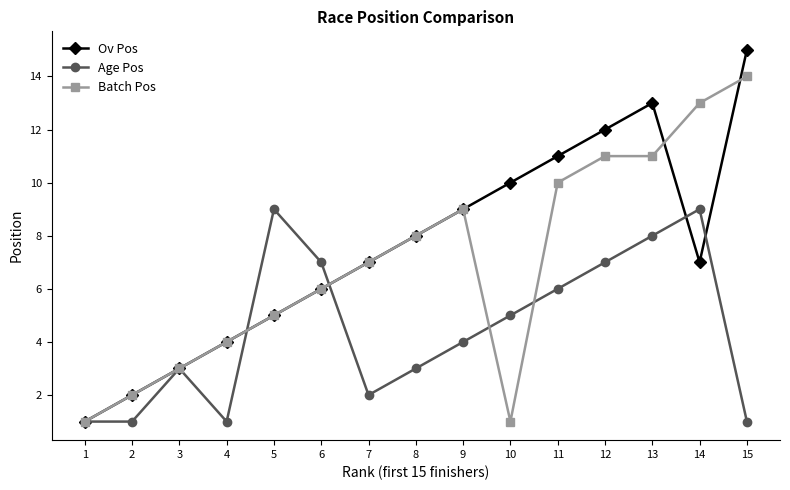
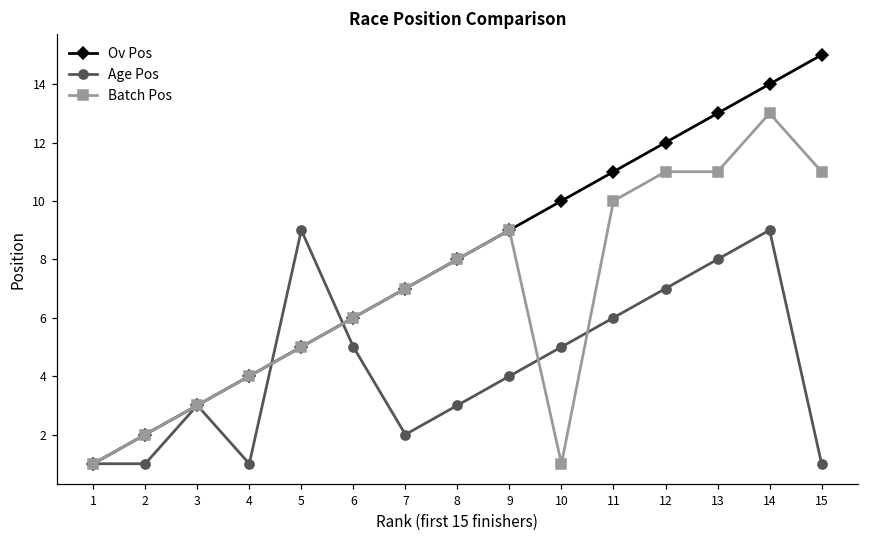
Age Pos, 6: 7 -> 5
Ov Pos, 14: 7 -> 14
Batch Pos, 15: 14 -> 11
